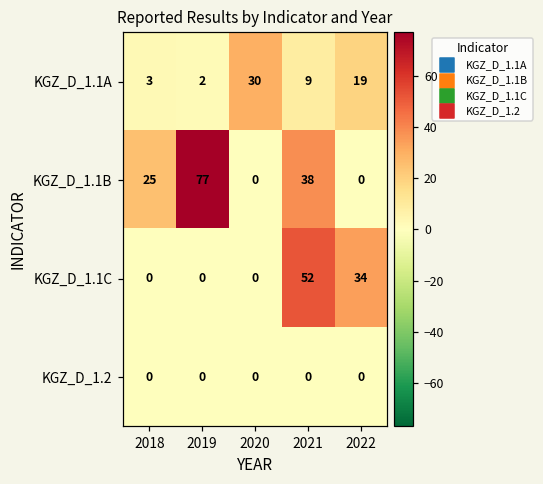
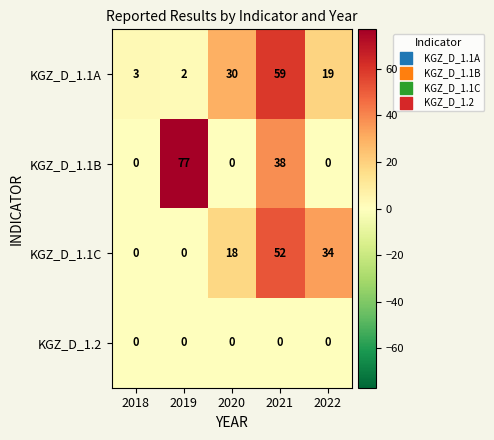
KGZ_D_1.1A, 2021: 9 -> 59
KGZ_D_1.1B, 2018: 25 -> 0
KGZ_D_1.1C, 2020: 0 -> 18
